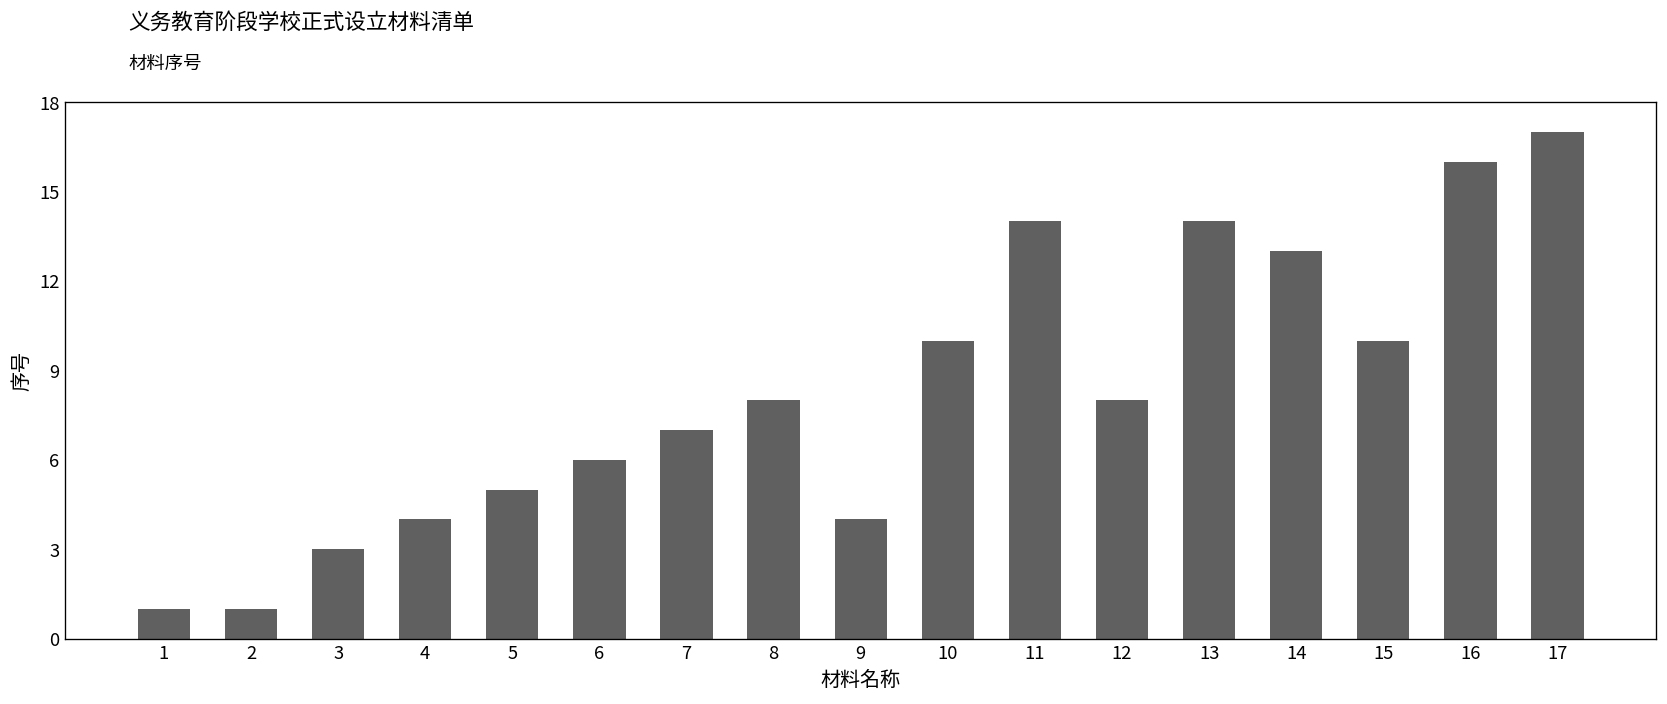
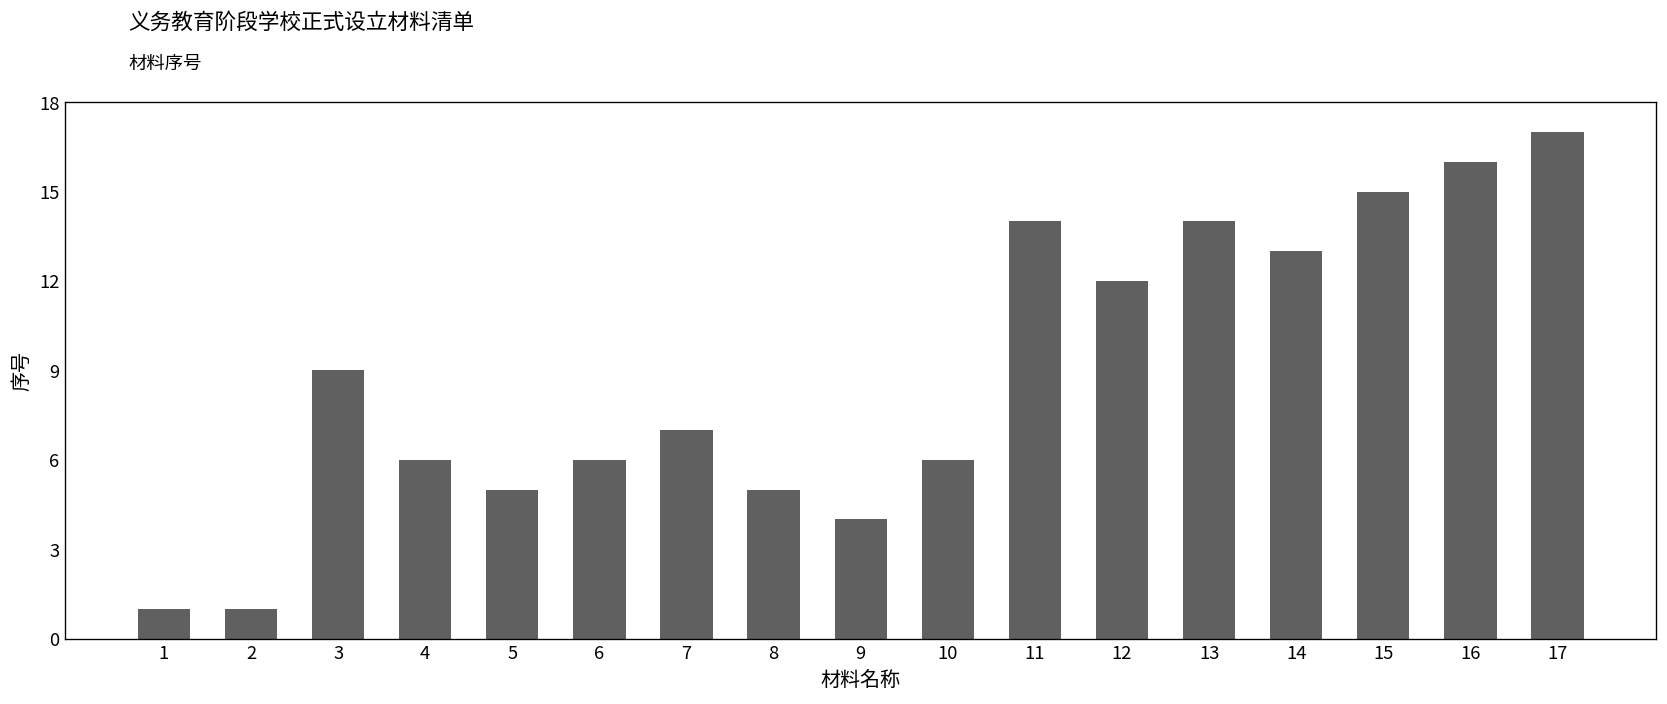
3: 3 -> 9
4: 4 -> 6
8: 8 -> 5
10: 10 -> 6
12: 8 -> 12
15: 10 -> 15
